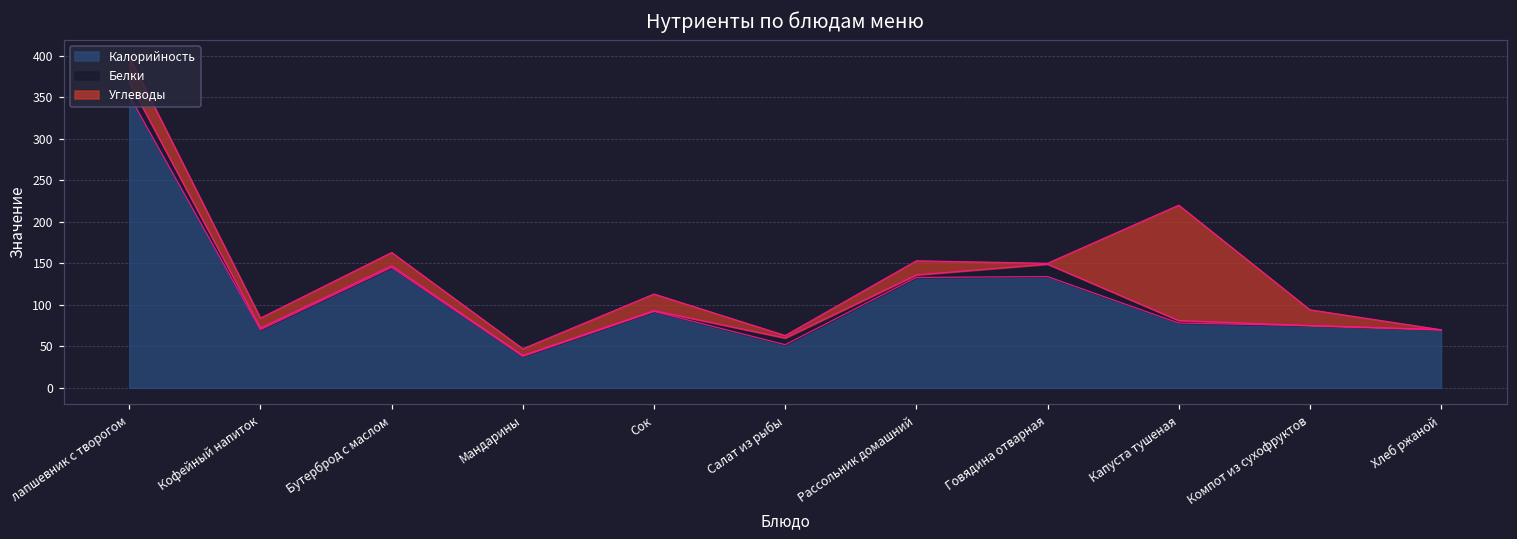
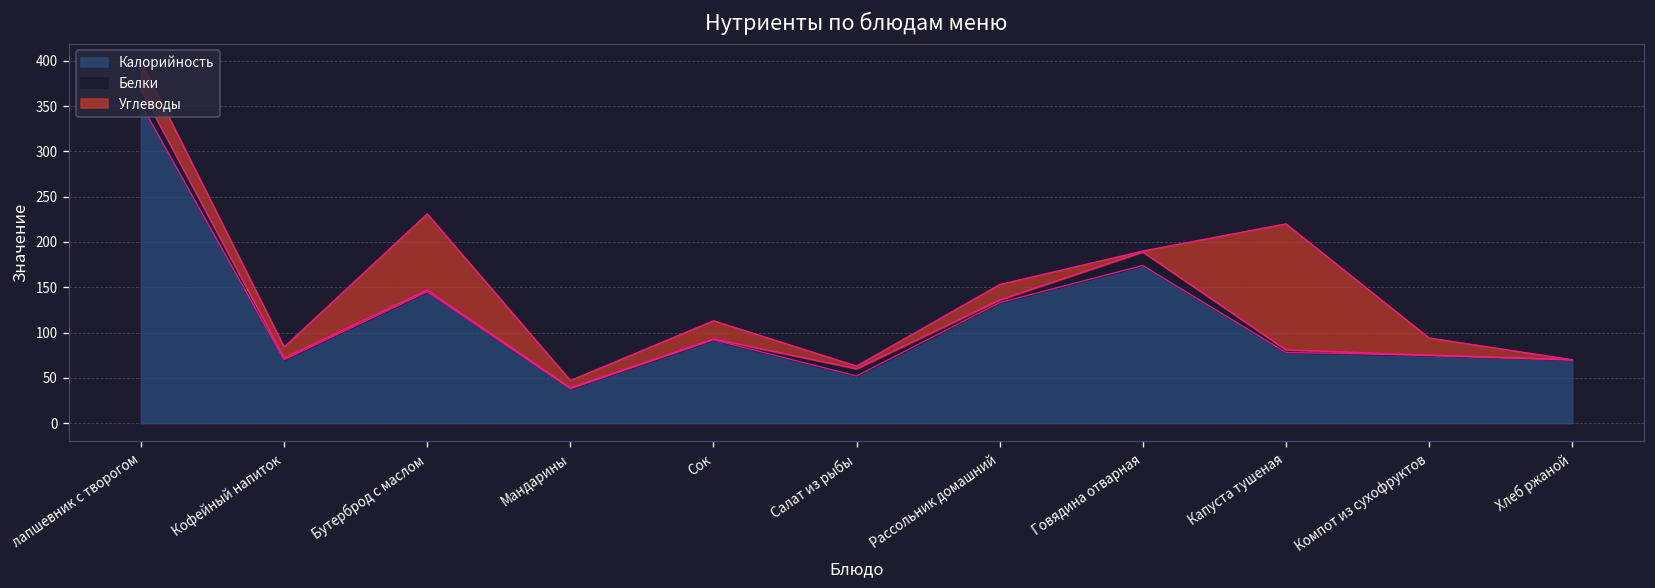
Углеводы, Бутерброд с маслом: 20 -> 80
Калорийность, Говядина отварная: 130 -> 170
